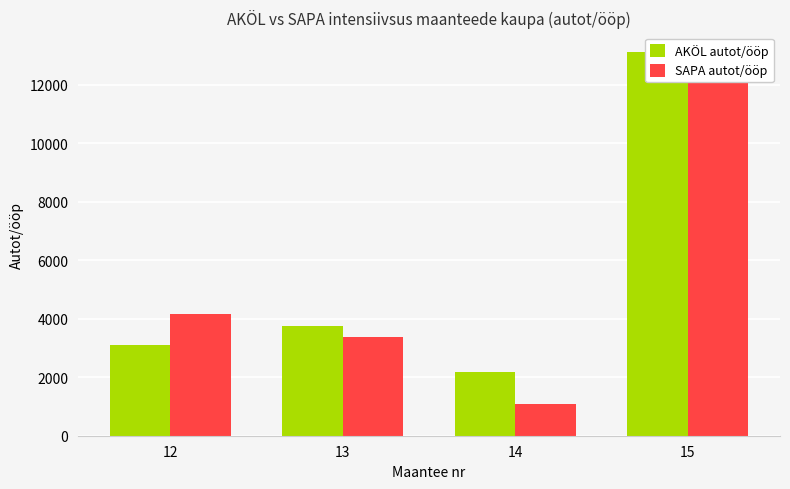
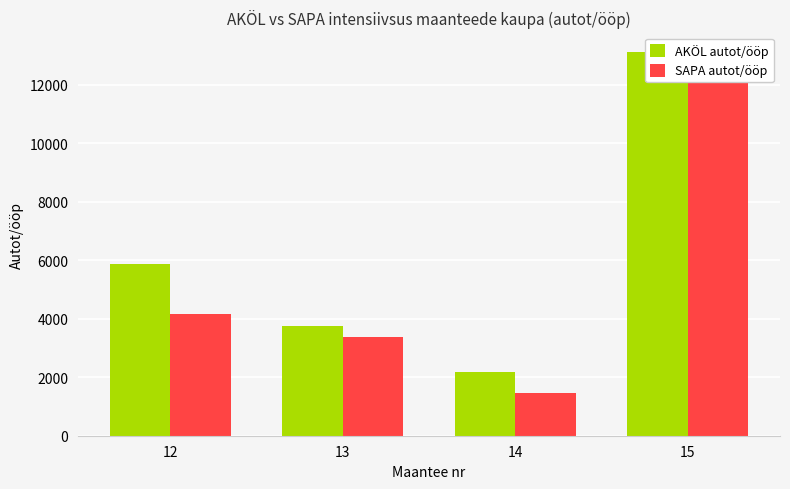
AKÖL autot/ööp, 12: 3100 -> 5900
SAPA autot/ööp, 14: 1100 -> 1500
